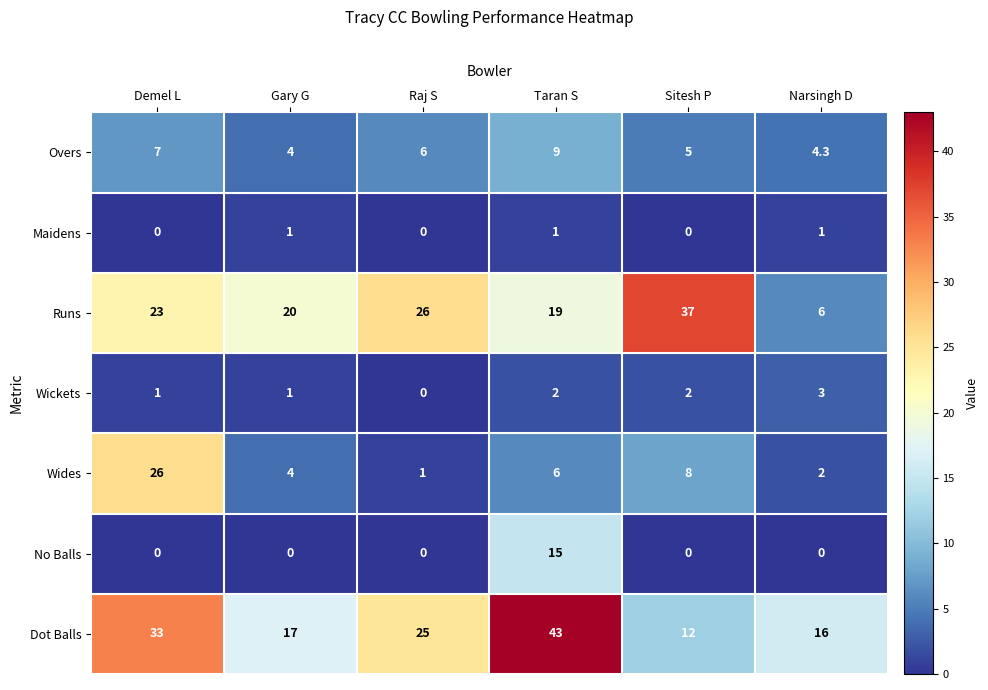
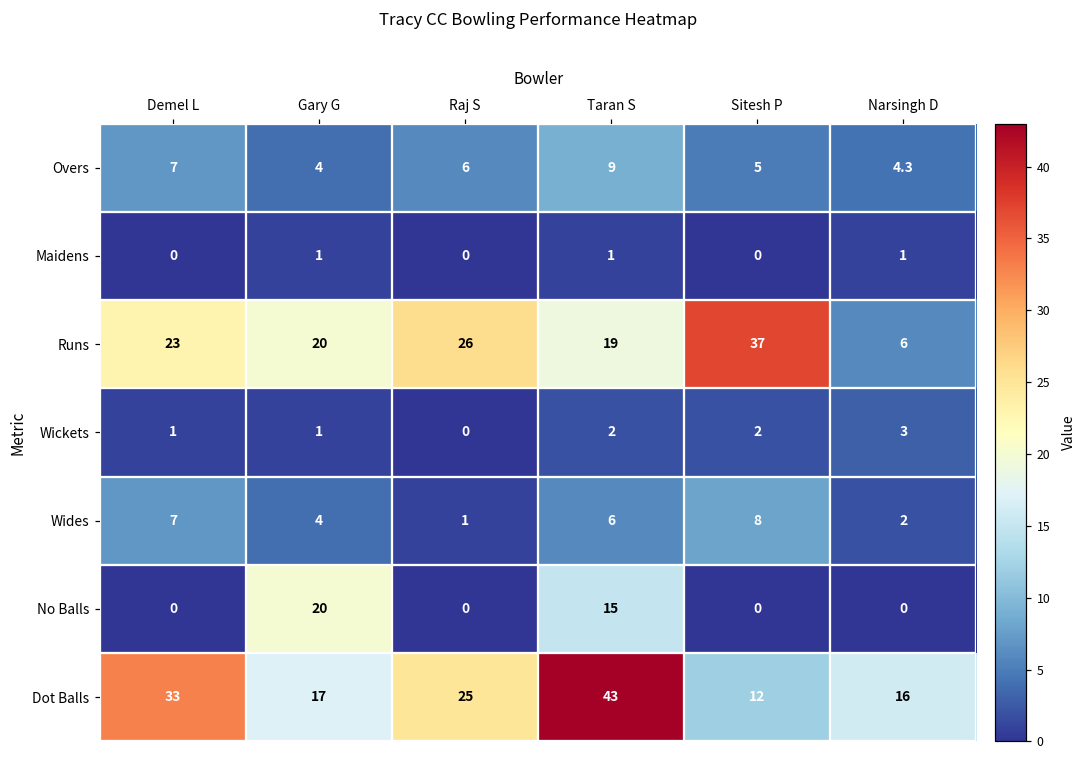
Wides, Demel L: 26 -> 7
No Balls, Gary G: 0 -> 20
